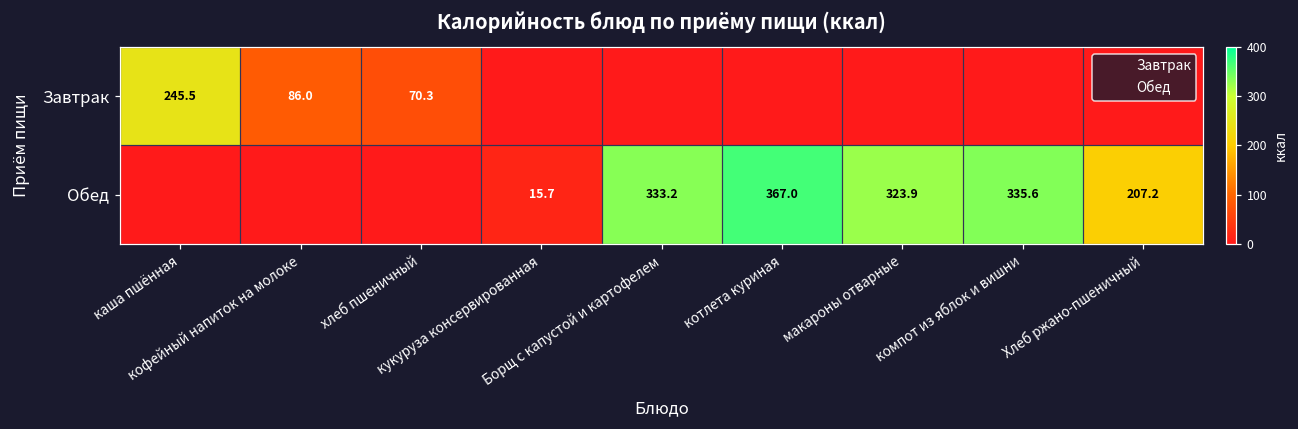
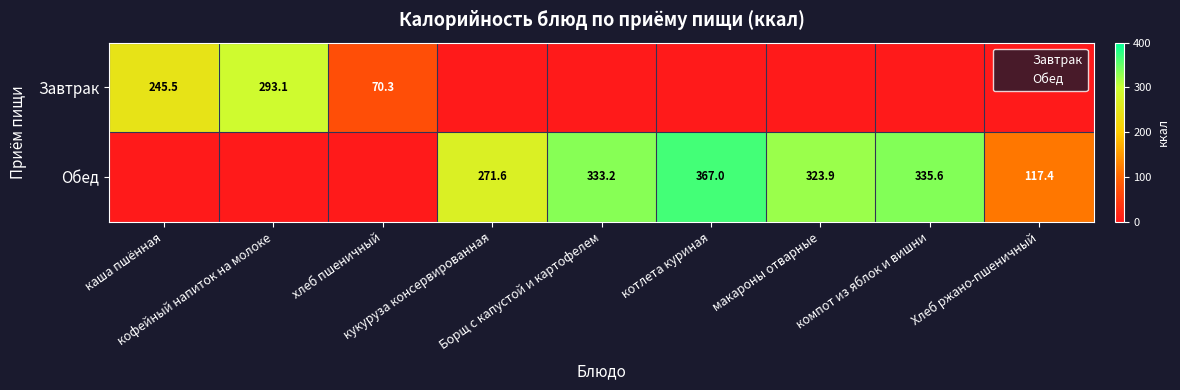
Завтрак, кофейный напиток на молоке: 86.0 -> 293.1
Обед, кукуруза консервированная: 15.7 -> 271.6
Обед, Хлеб ржано-пшеничный: 207.2 -> 117.4
